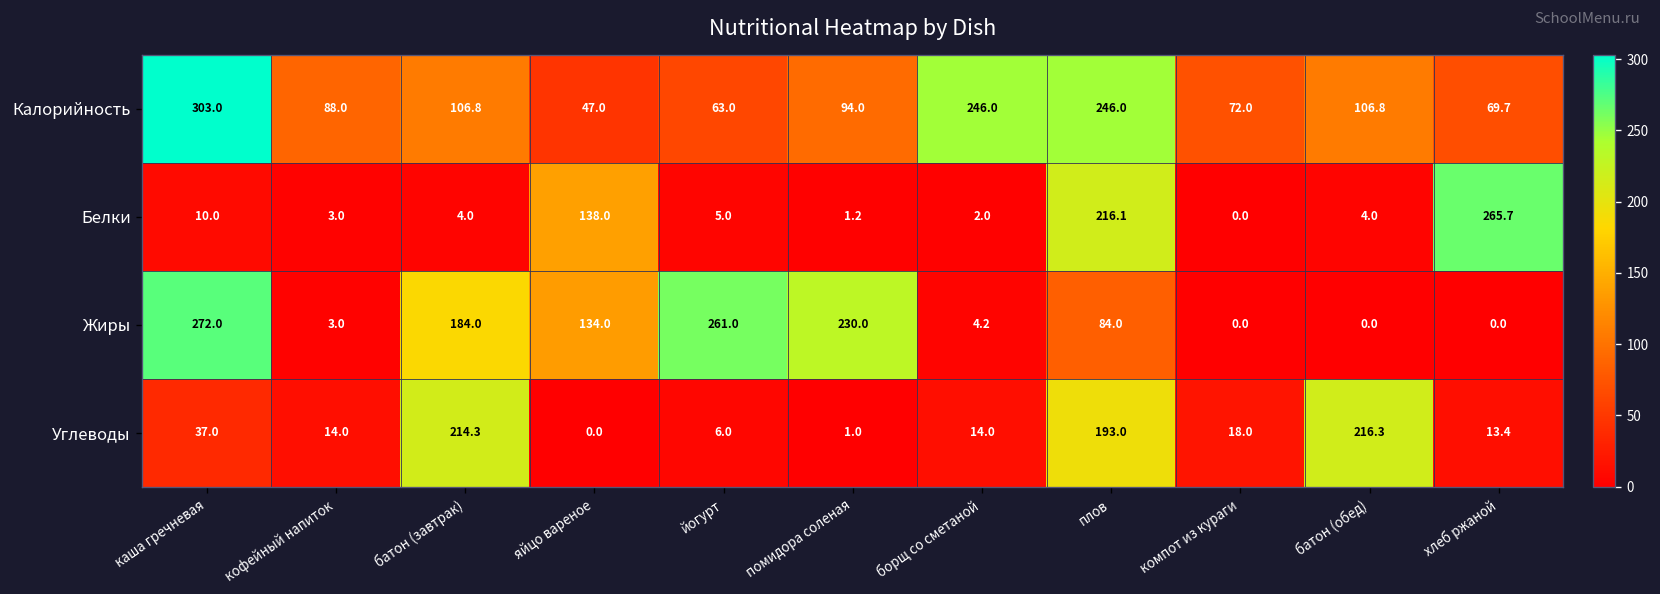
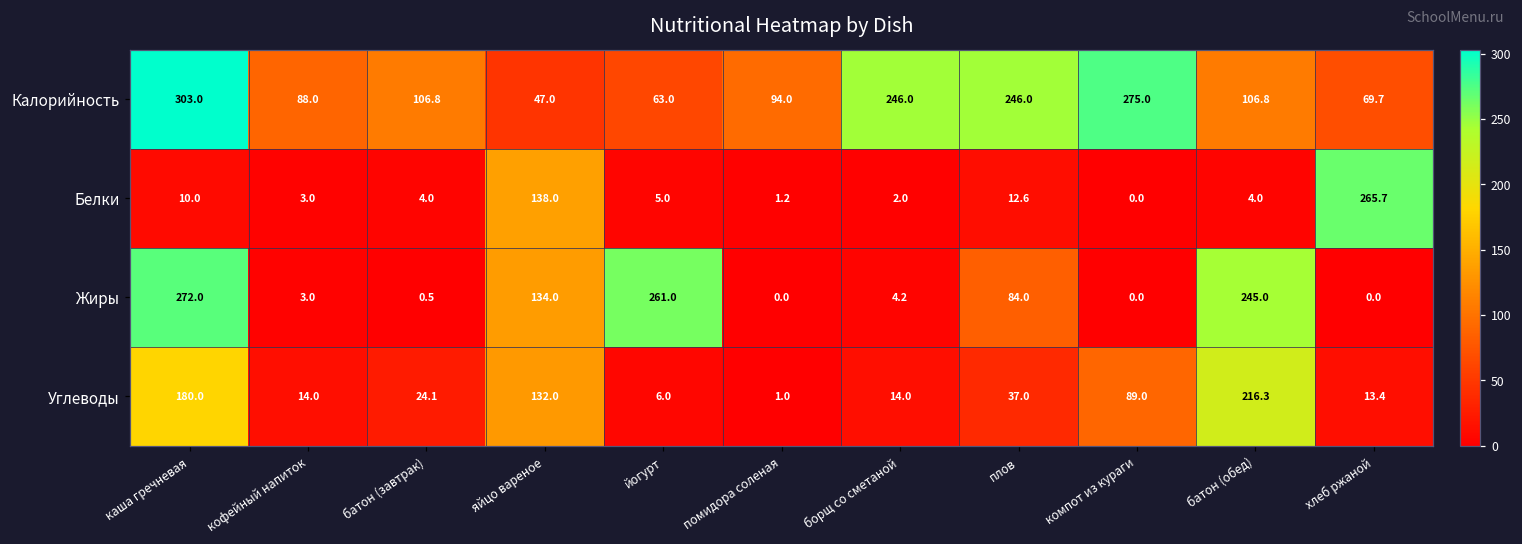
Калорийность, компот из кураги: 72.0 -> 275.0
Белки, плов: 216.1 -> 12.6
Жиры, батон (завтрак): 184.0 -> 0.5
Жиры, помидора соленая: 230.0 -> 0.0
Жиры, батон (обед): 0.0 -> 245.0
Углеводы, каша гречневая: 37.0 -> 180.0
Углеводы, батон (завтрак): 214.3 -> 24.1
Углеводы, яйцо вареное: 0.0 -> 132.0
Углеводы, плов: 193.0 -> 37.0
Углеводы, компот из кураги: 18.0 -> 89.0
